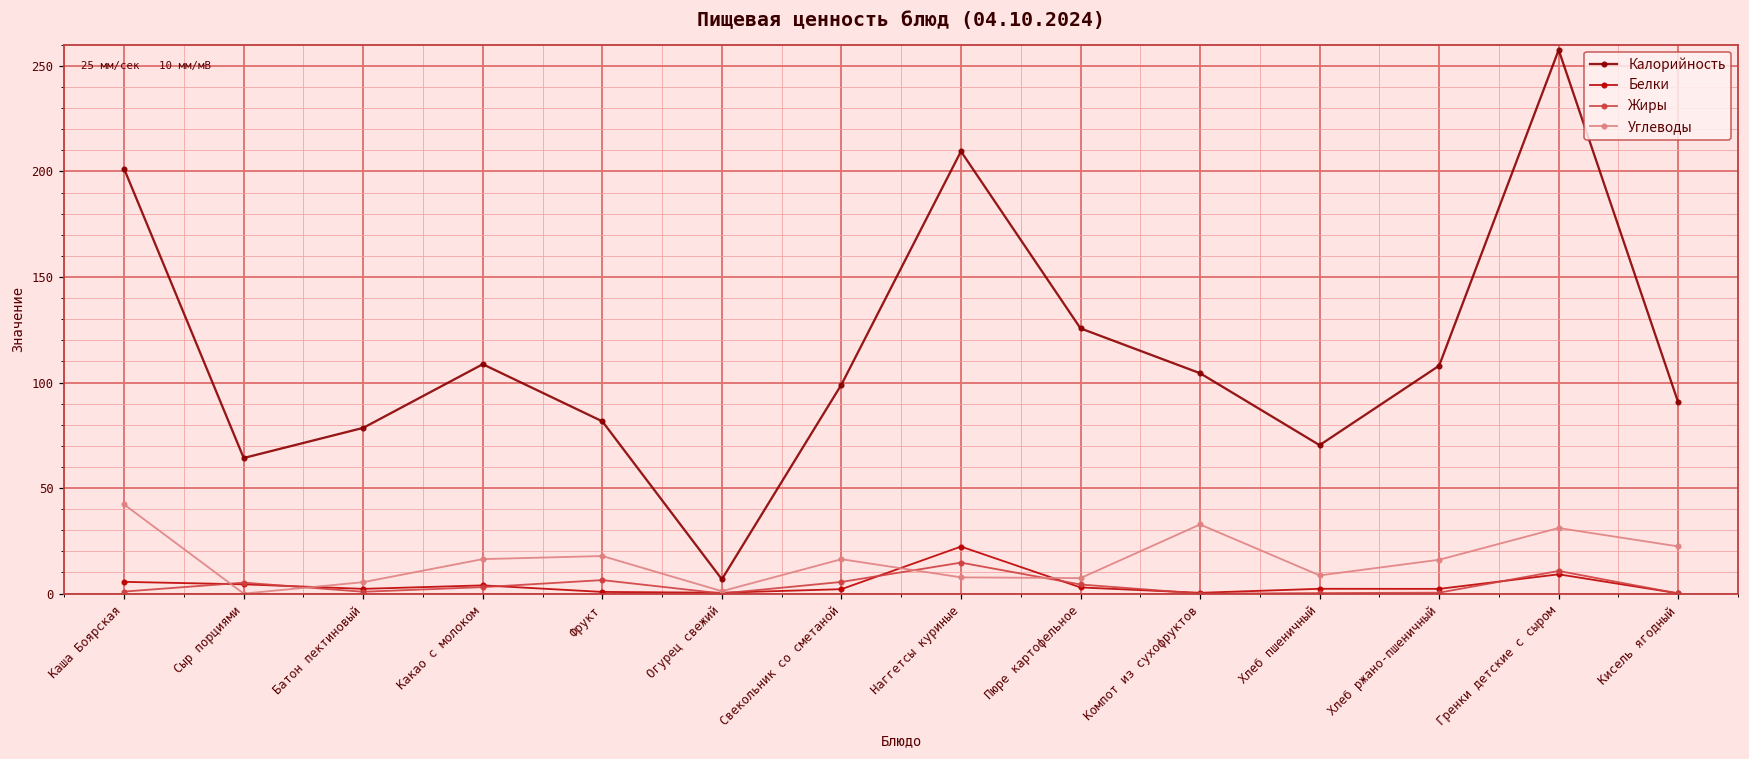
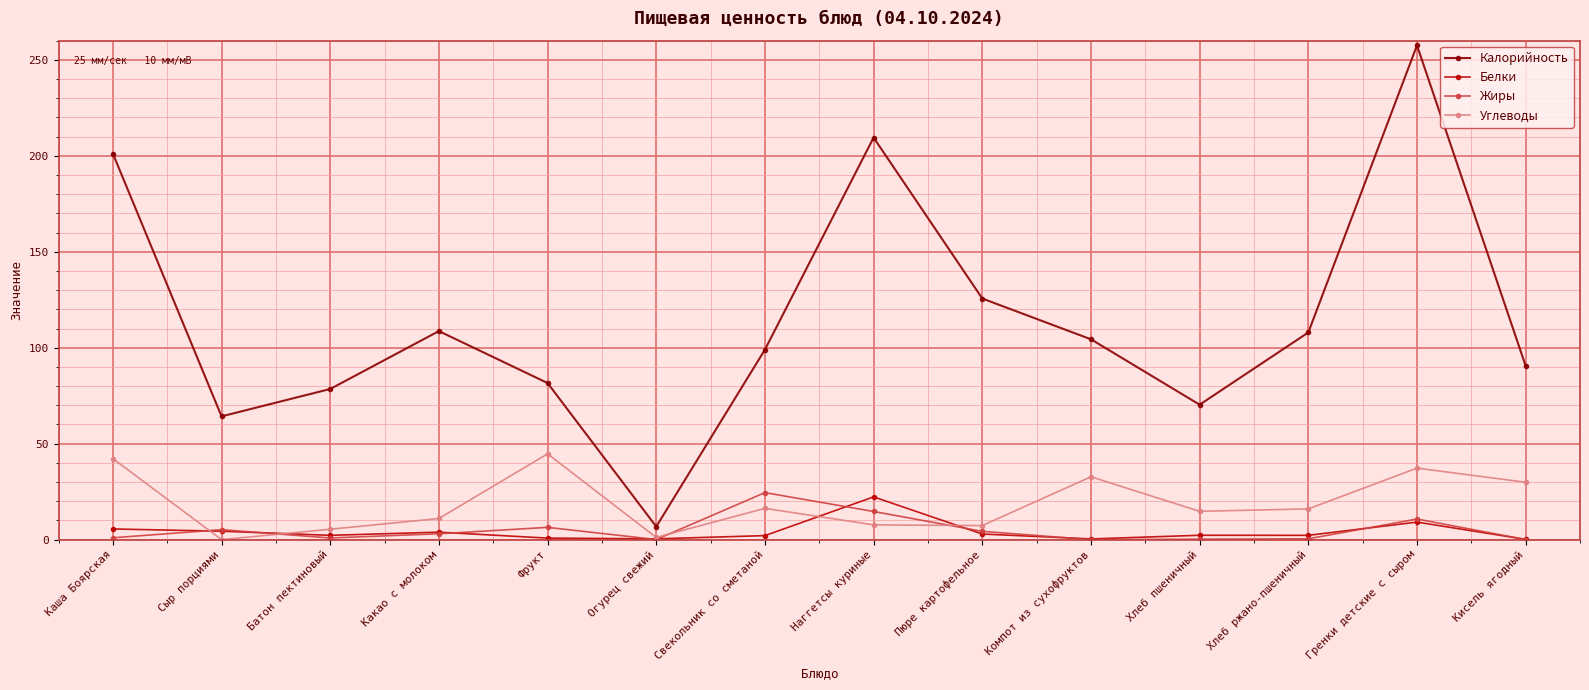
Углеводы, Какао с молоком: 16 -> 11
Углеводы, Фрукт: 18 -> 45
Жиры, Свекольник со сметаной: 6 -> 25
Углеводы, Хлеб пшеничный: 9 -> 15
Углеводы, Гренки детские с сыром: 31 -> 37
Углеводы, Кисель ягодный: 22 -> 30
